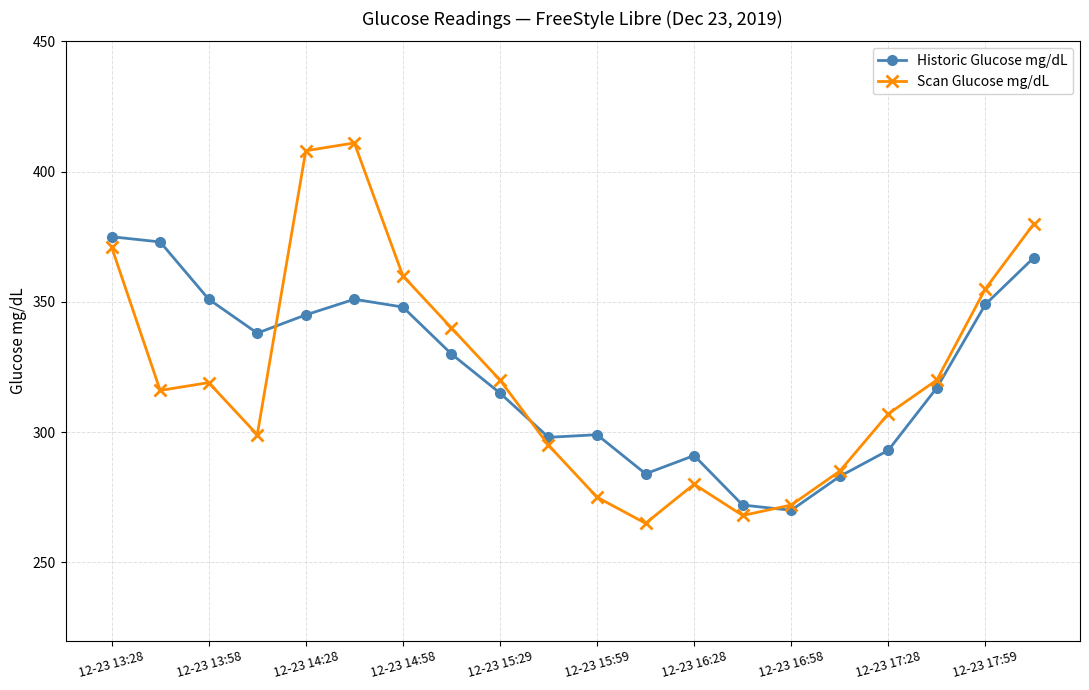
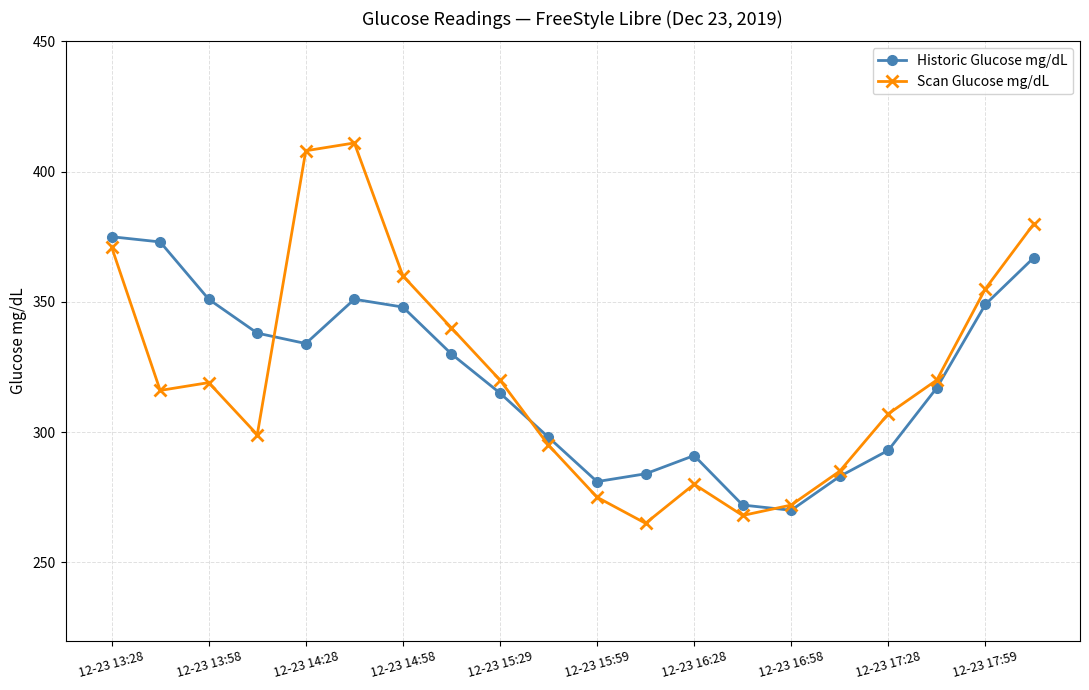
Historic Glucose mg/dL, 12-23 14:28: 345 -> 334
Historic Glucose mg/dL, 12-23 15:59: 299 -> 281
